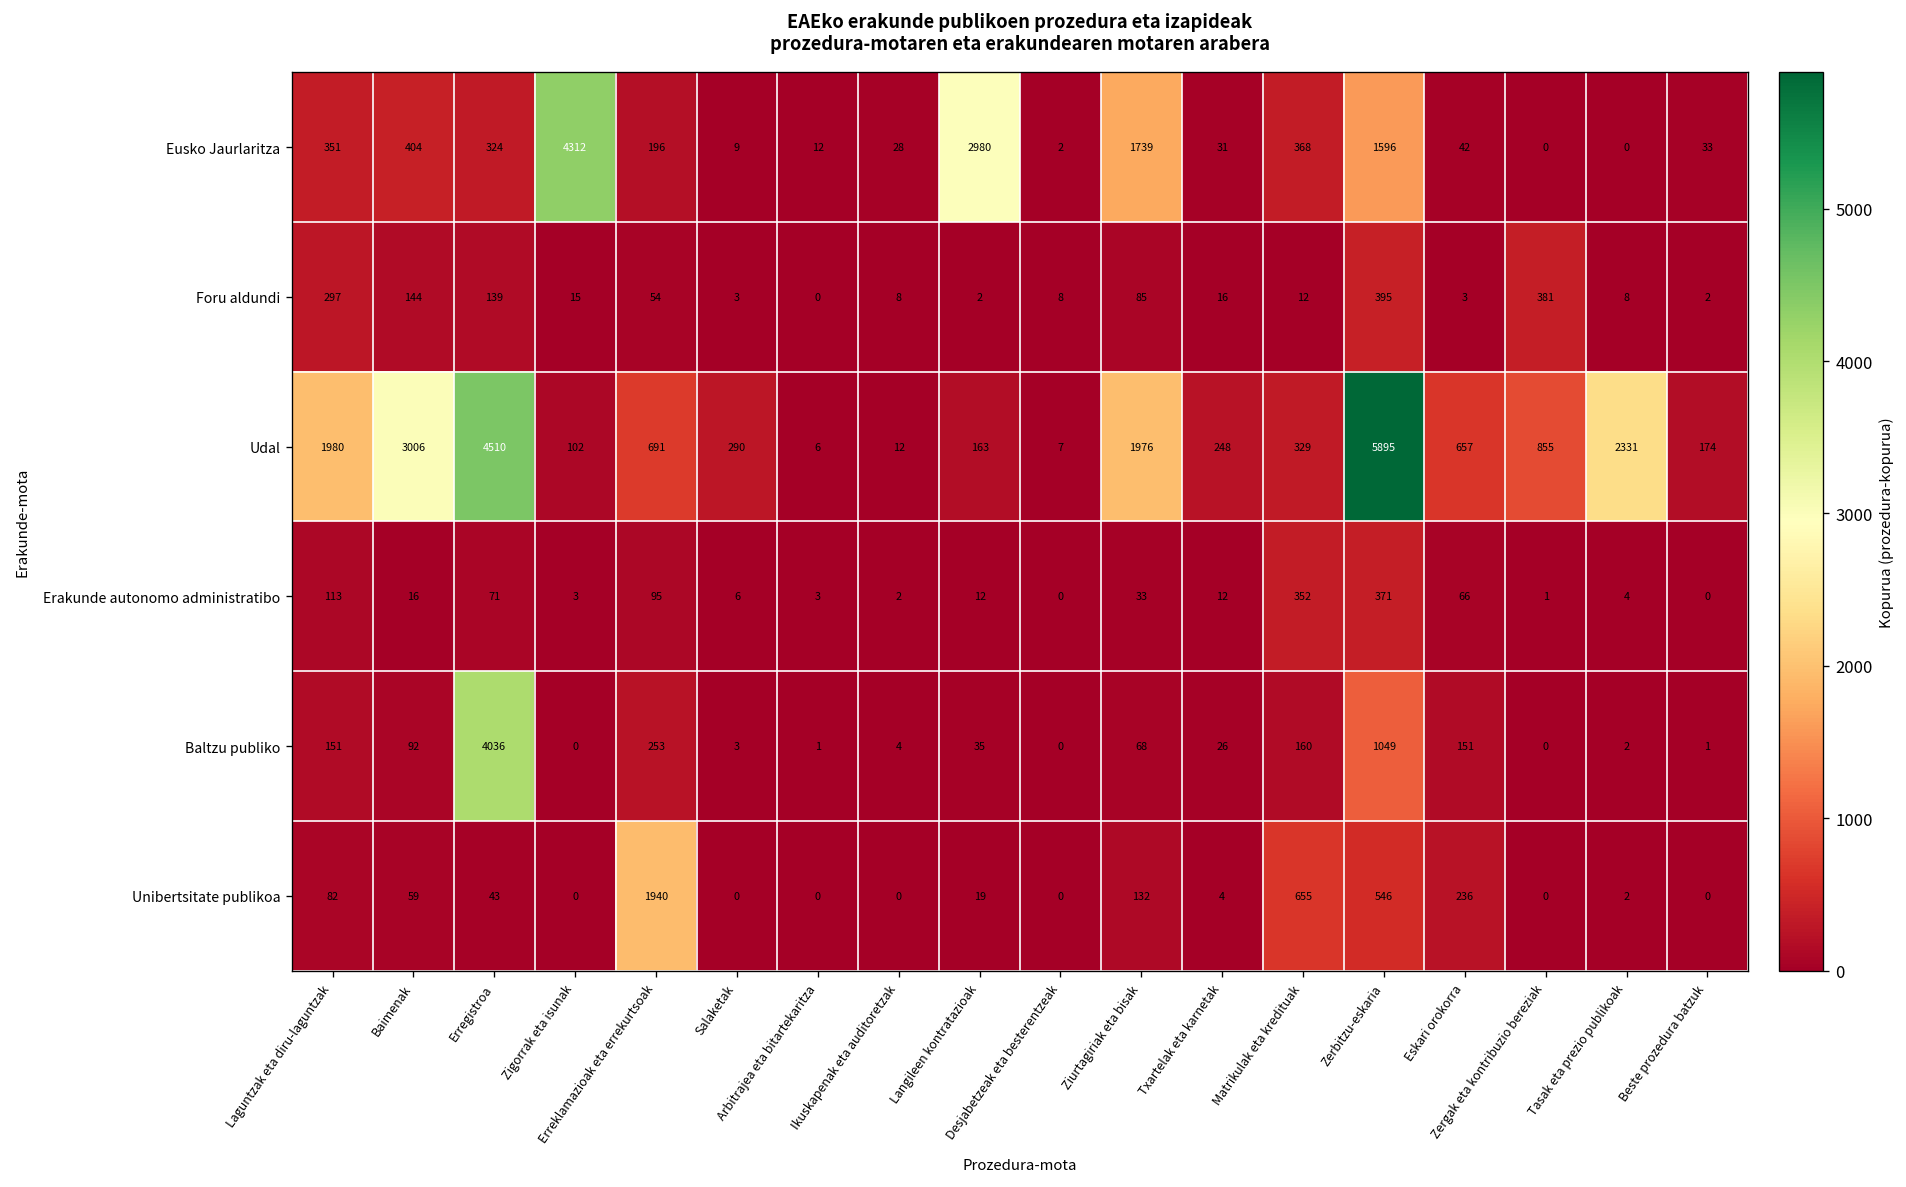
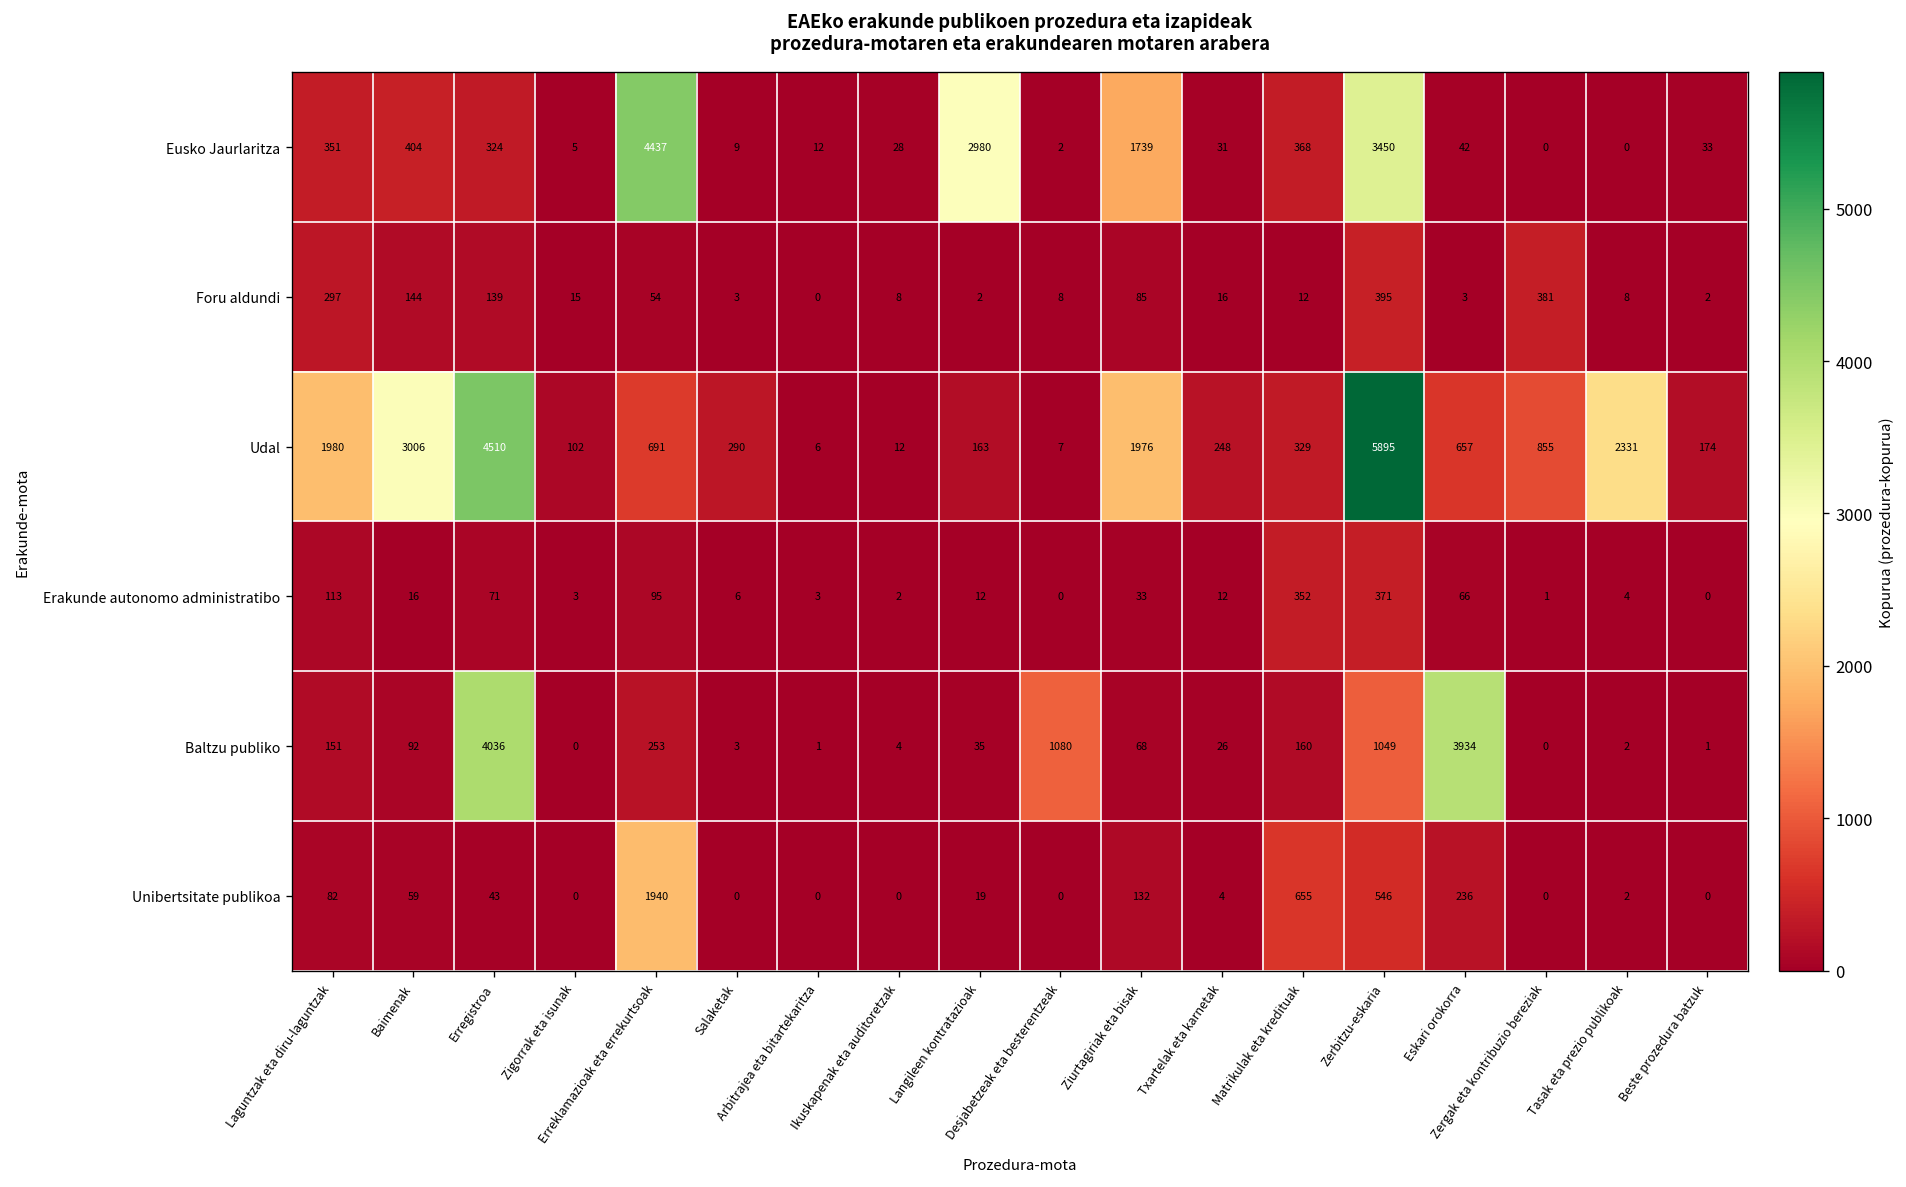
Eusko Jaurlaritza, Zigorrak eta isunak: 4312 -> 5
Eusko Jaurlaritza, Erreklamazioak eta errekurtsoak: 196 -> 4437
Eusko Jaurlaritza, Zerbitzu-eskaria: 1596 -> 3450
Baltzu publiko, Desjabetzeak eta besterentzeak: 0 -> 1080
Baltzu publiko, Eskari orokorra: 151 -> 3934
